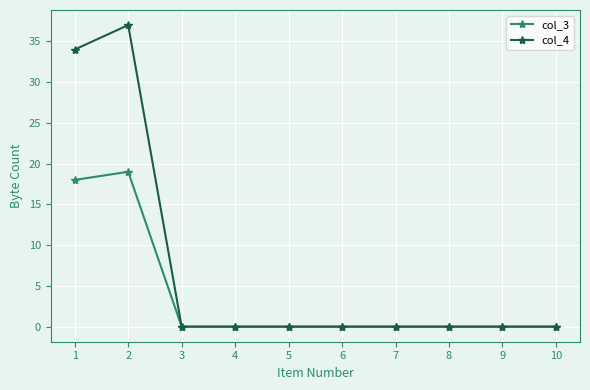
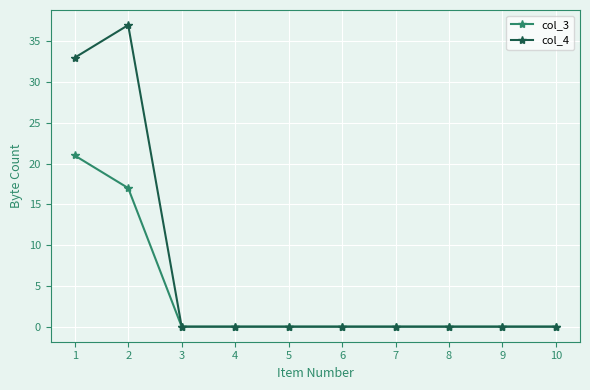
col_3, 1: 18 -> 21
col_4, 1: 34 -> 33
col_3, 2: 19 -> 17
